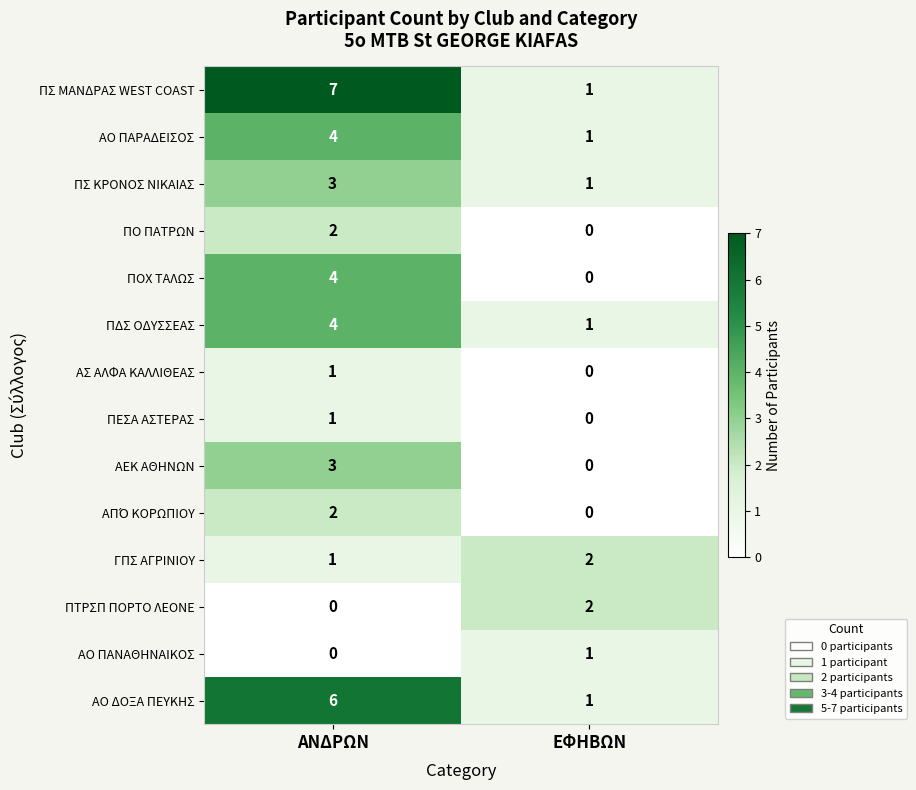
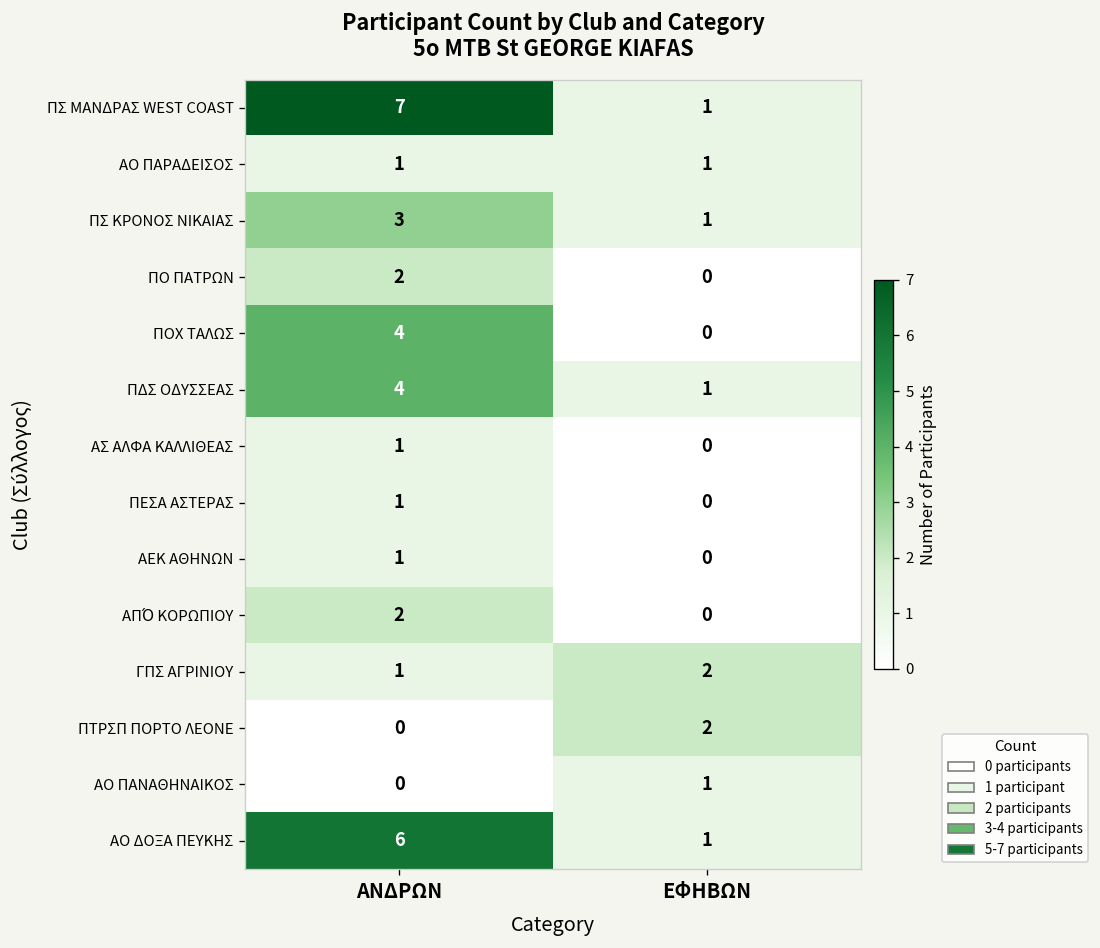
ΑΟ ΠΑΡΑΔΕΙΣΟΣ, ΑΝΔΡΩΝ: 4 -> 1
ΑΕΚ ΑΘΗΝΩΝ, ΑΝΔΡΩΝ: 3 -> 1
